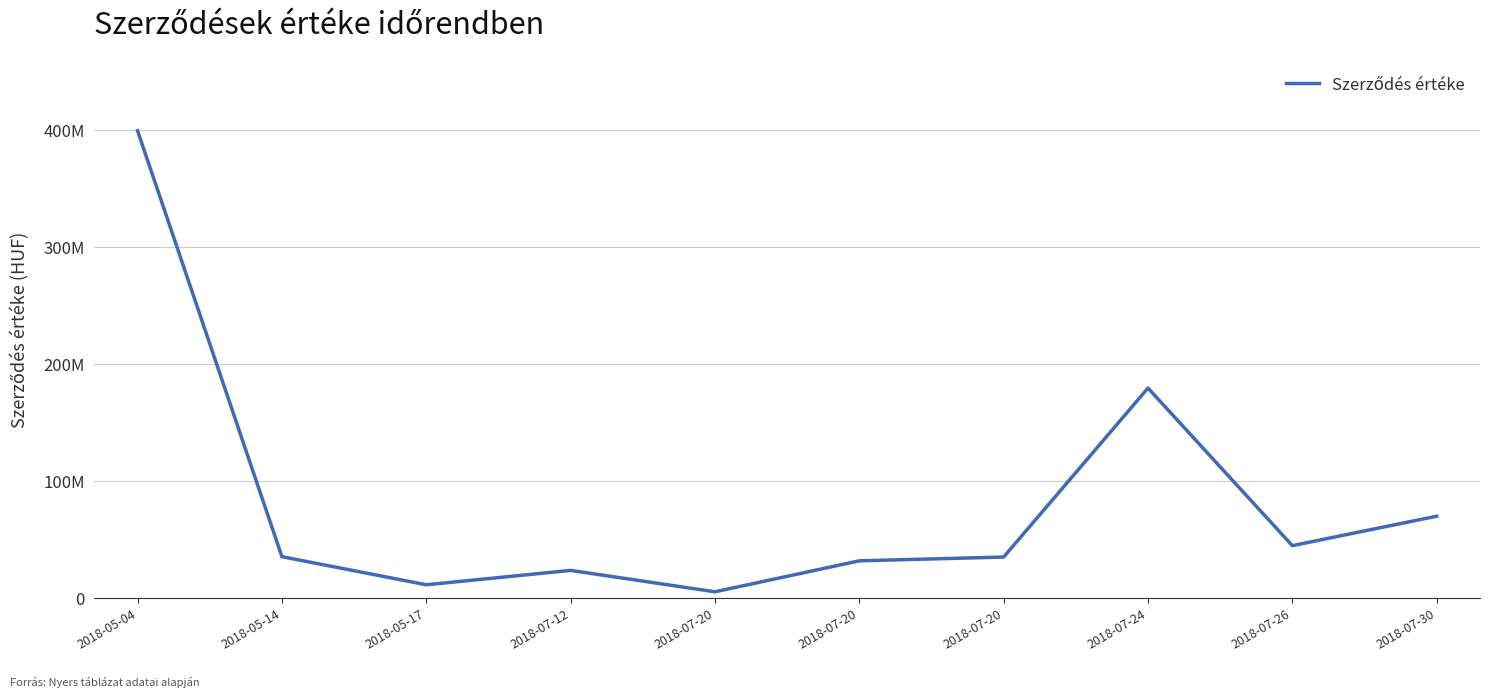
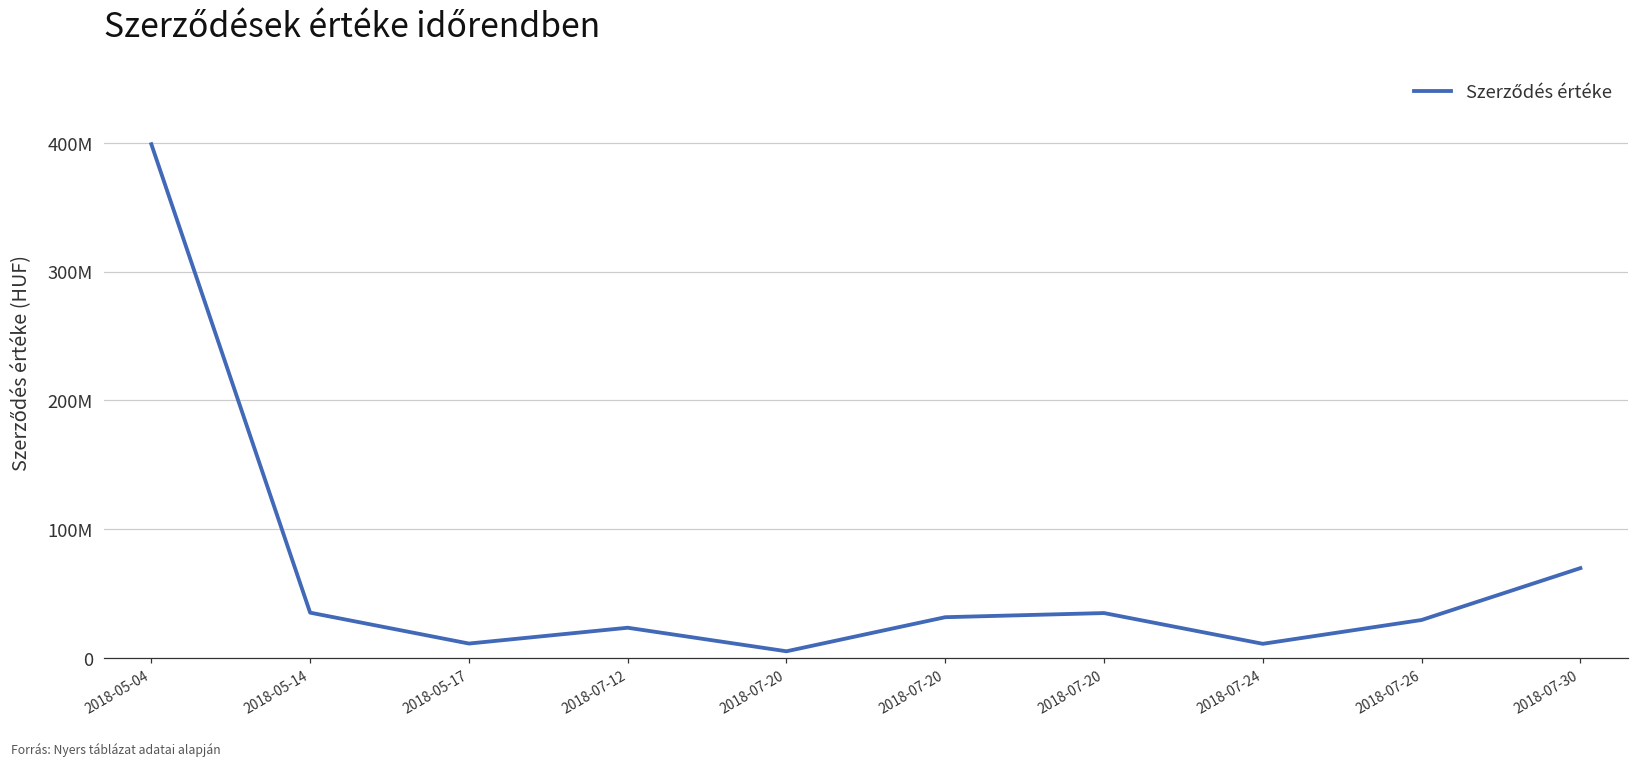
2018-07-24: 179000000 -> 11000000
2018-07-26: 44000000 -> 29000000
